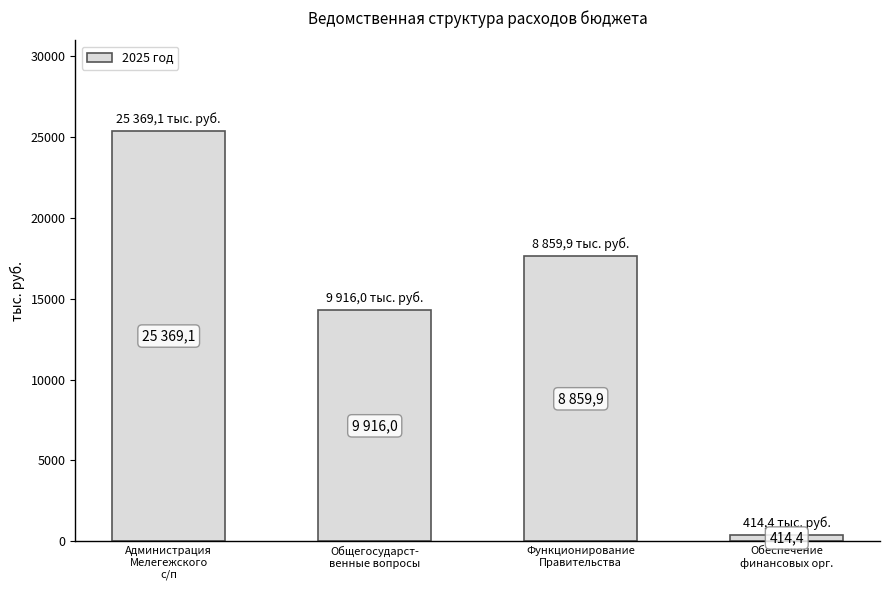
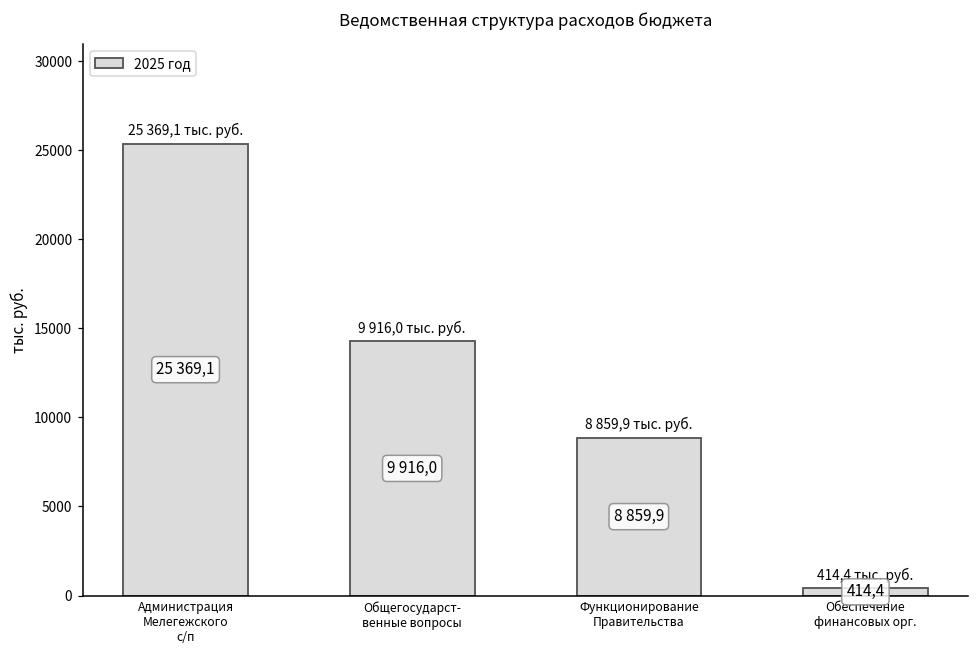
Функционирование Правительства: 17600 -> 8900
